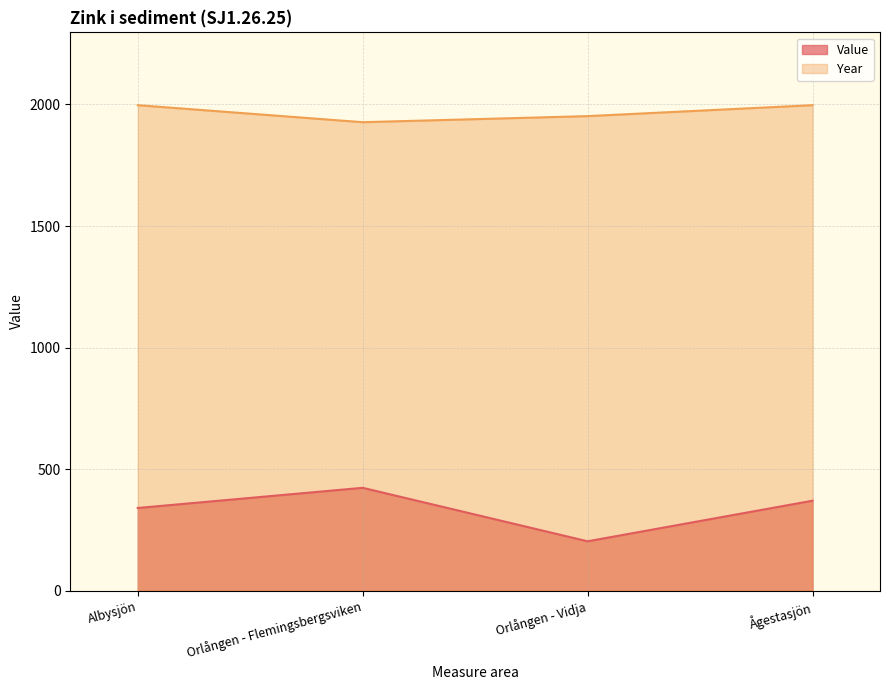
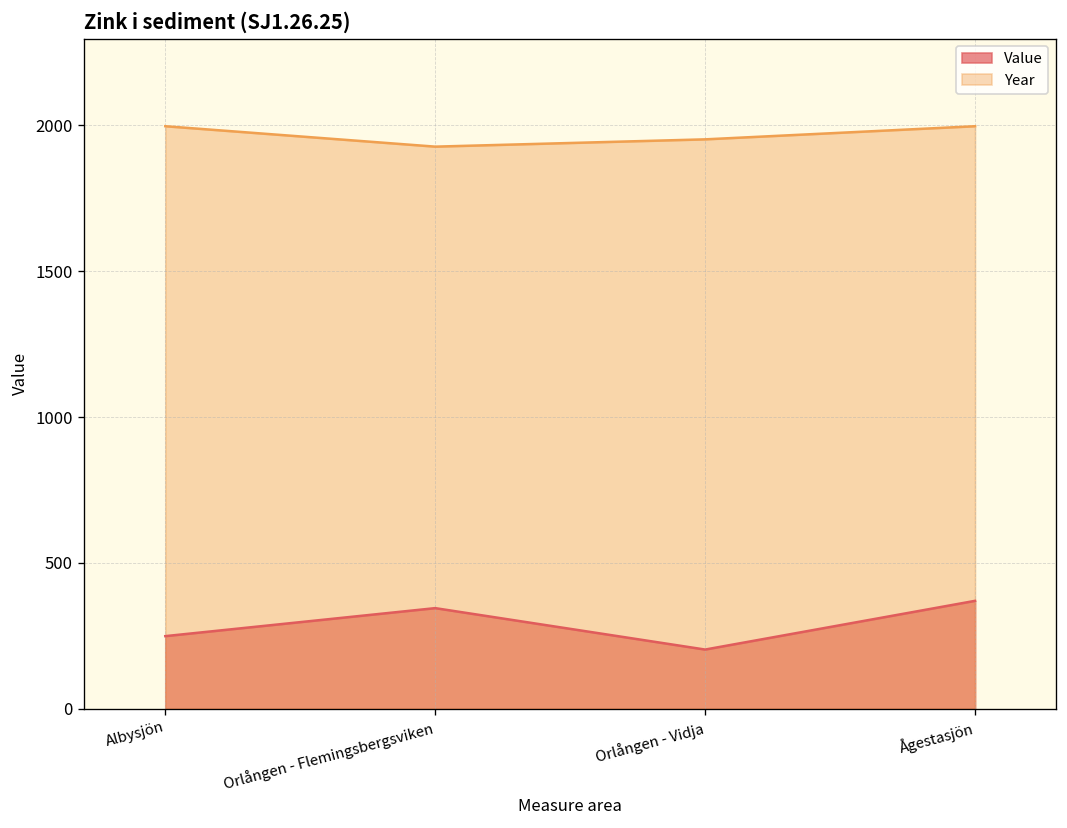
Value, Albysjön: 340 -> 250
Value, Orlången - Flemingsbergsviken: 420 -> 350
